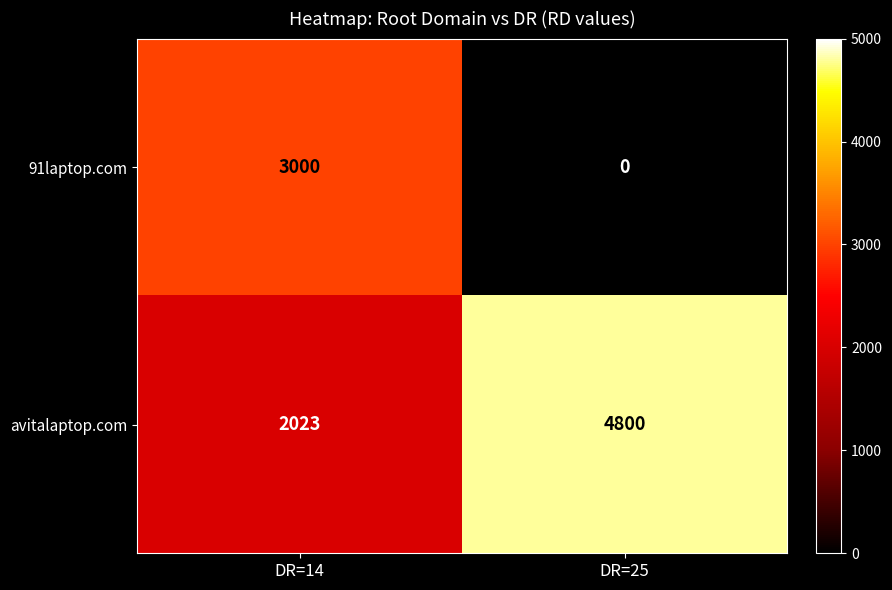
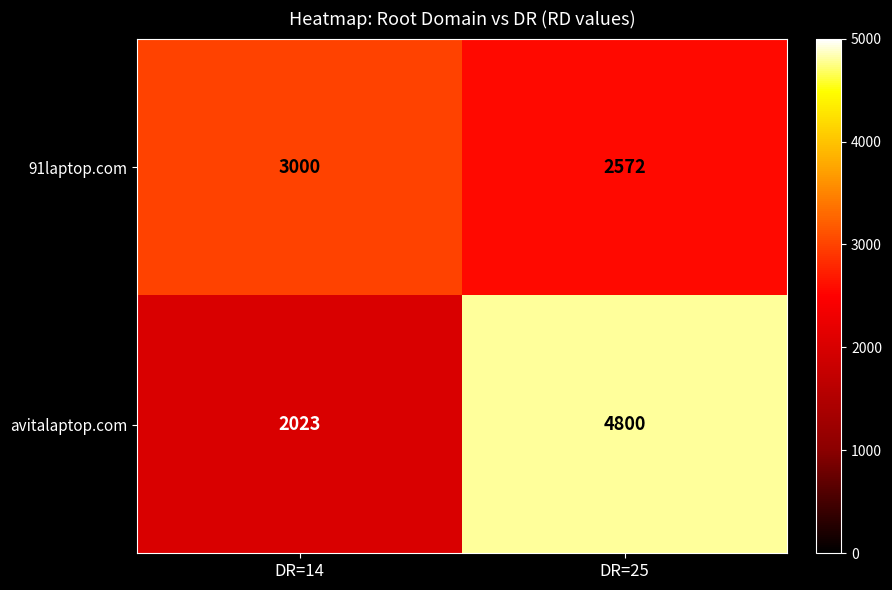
91laptop.com, DR=25: 0 -> 2572
